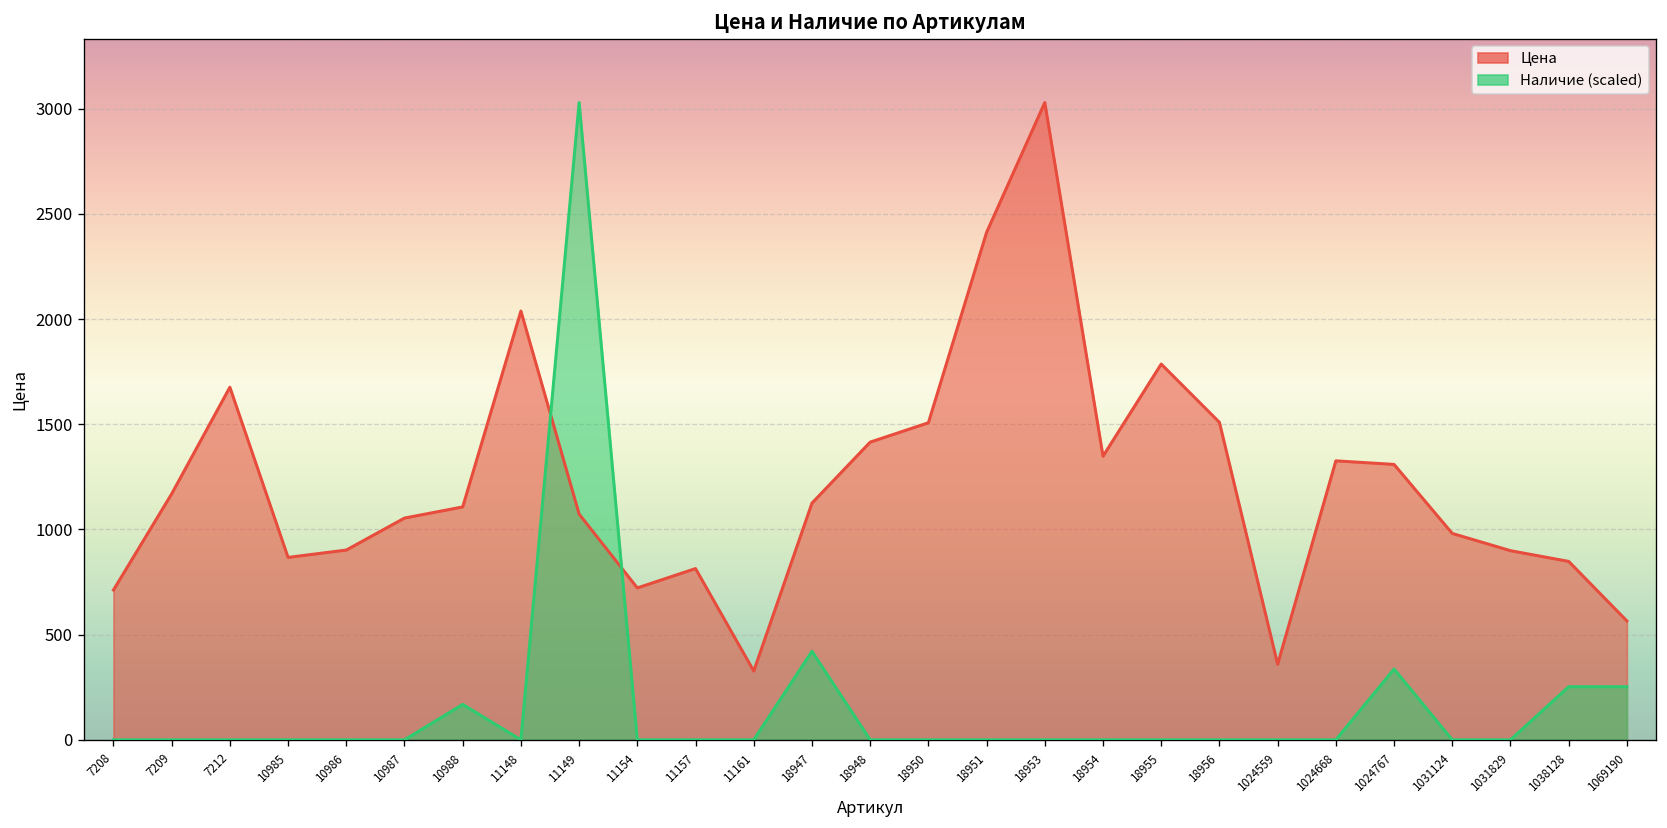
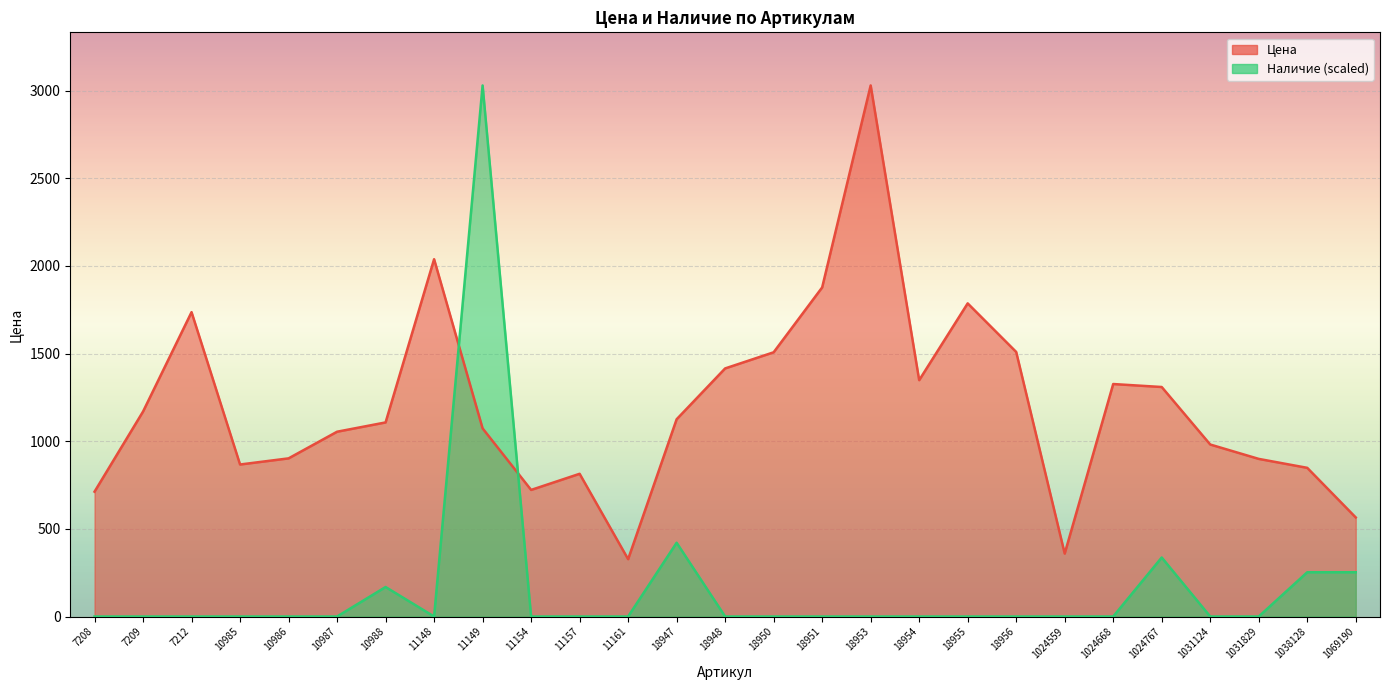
Цена, 7212: 1680 -> 1740
Цена, 18951: 2410 -> 1880
